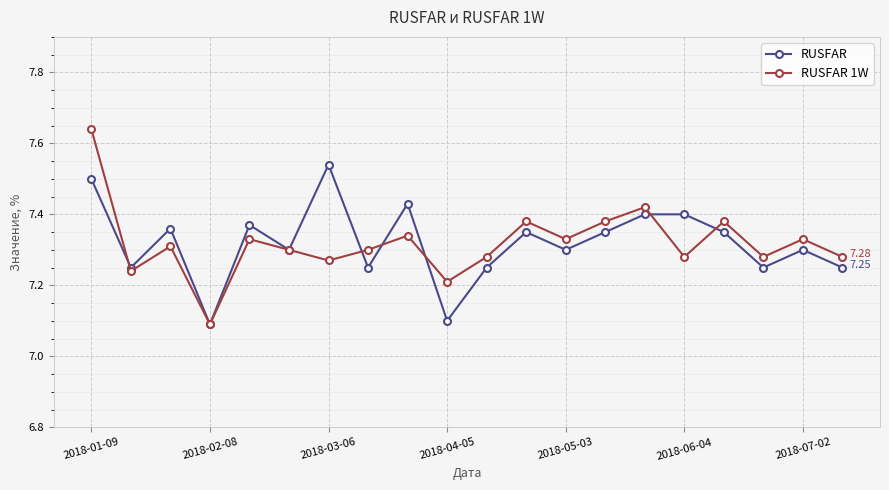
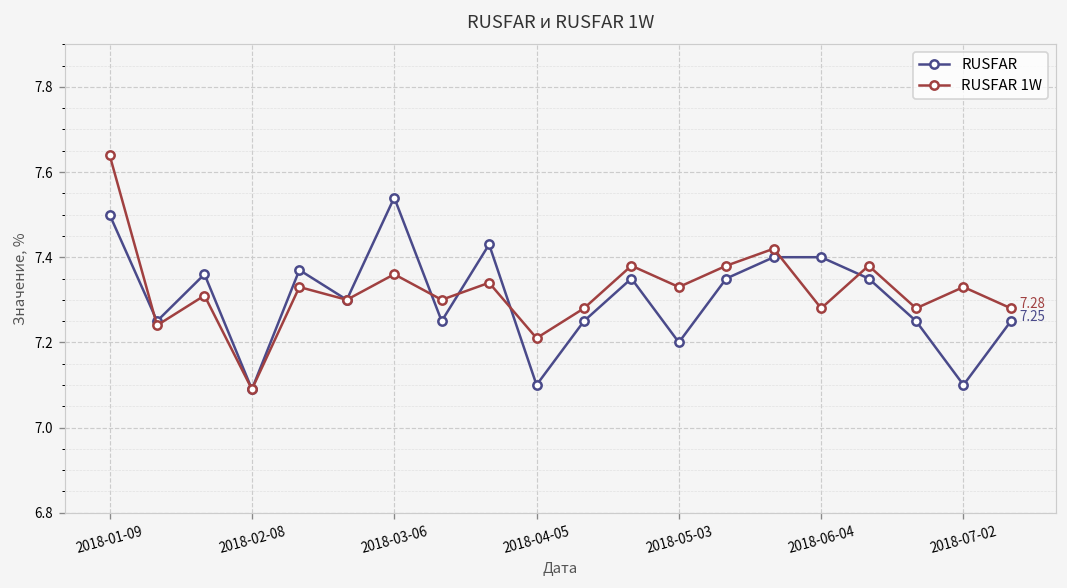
RUSFAR 1W, 2018-03-06: 7.27 -> 7.36
RUSFAR, 2018-05-03: 7.3 -> 7.2
RUSFAR, 2018-07-02: 7.3 -> 7.1
